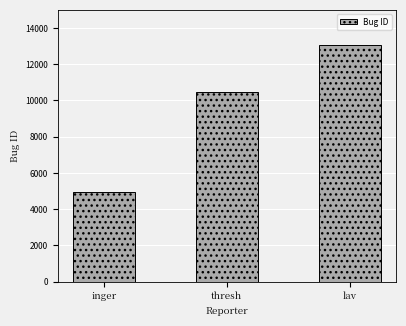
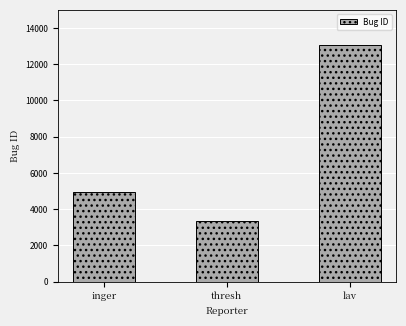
thresh: 10400 -> 3300
